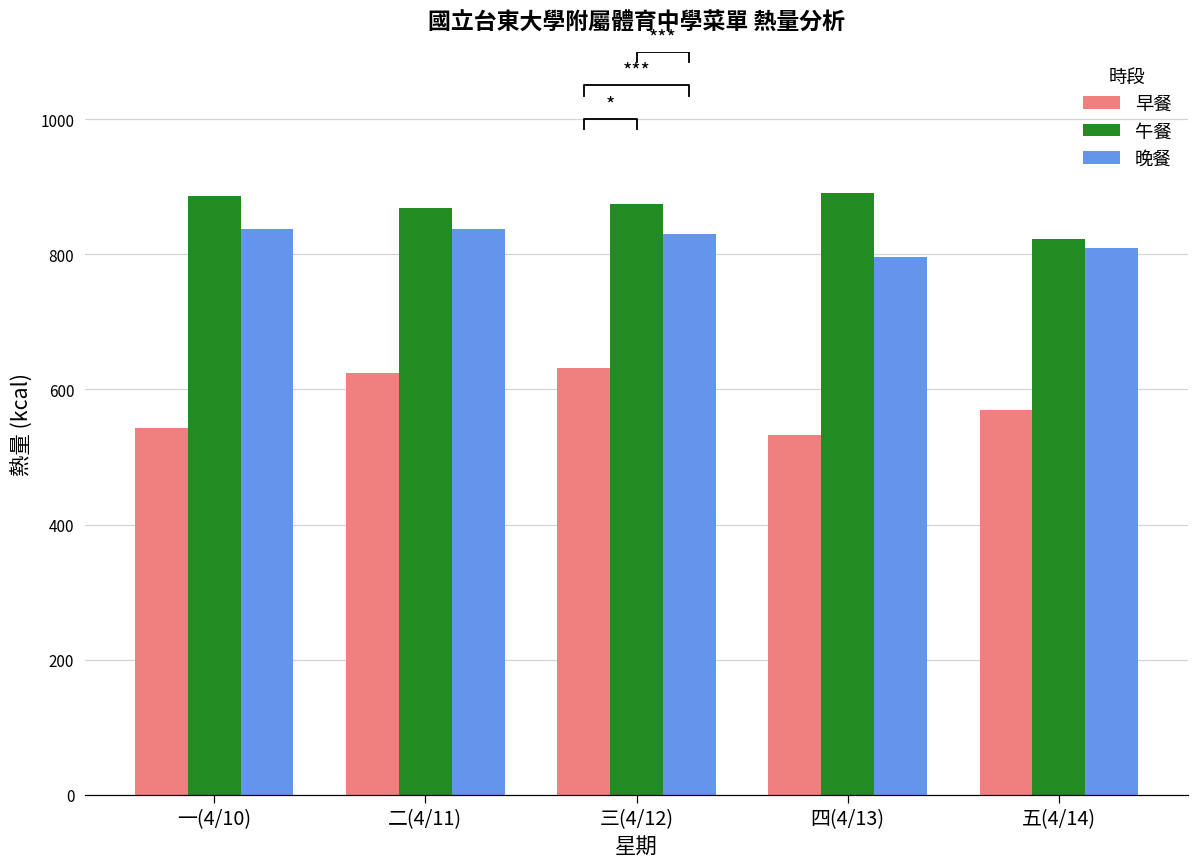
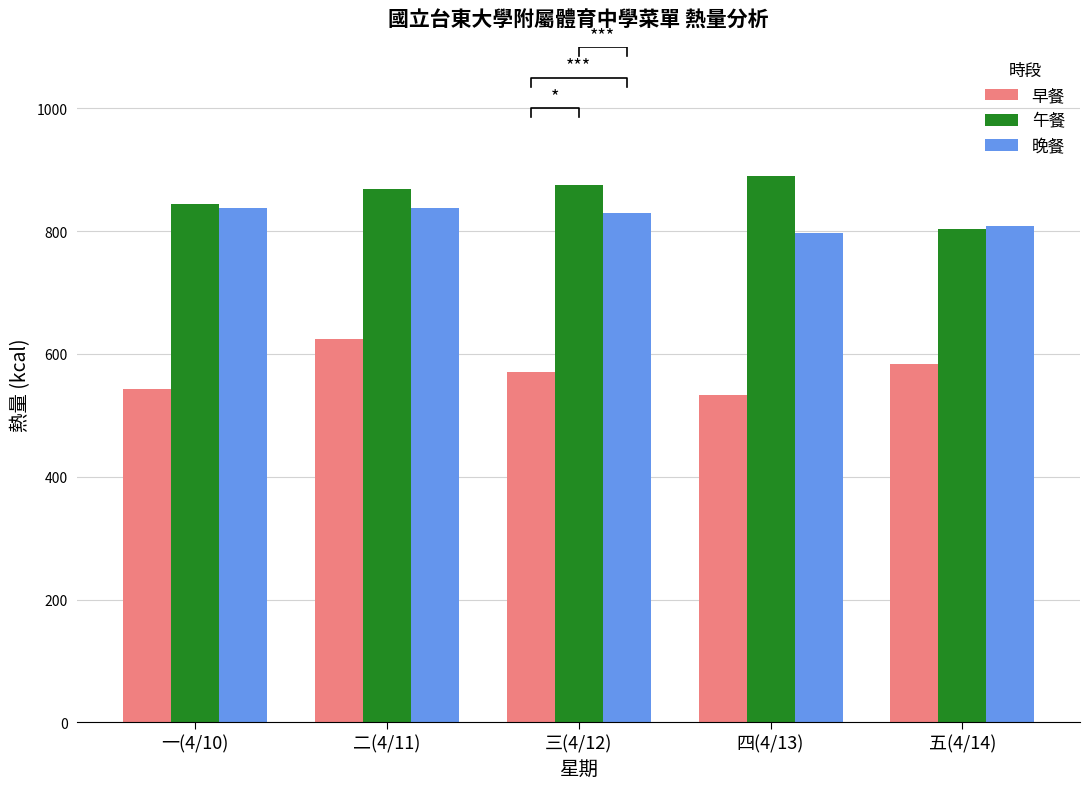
午餐, 一(4/10): 890 -> 840
早餐, 三(4/12): 630 -> 570
早餐, 五(4/14): 570 -> 580
午餐, 五(4/14): 820 -> 800
